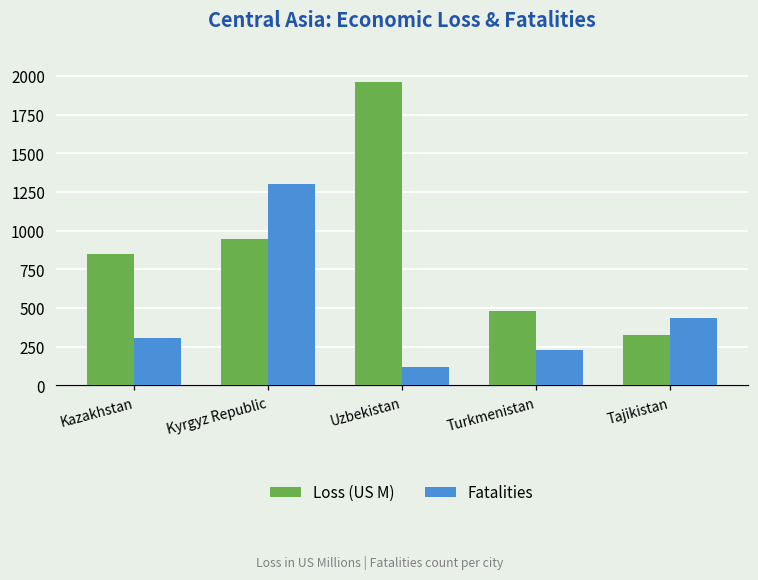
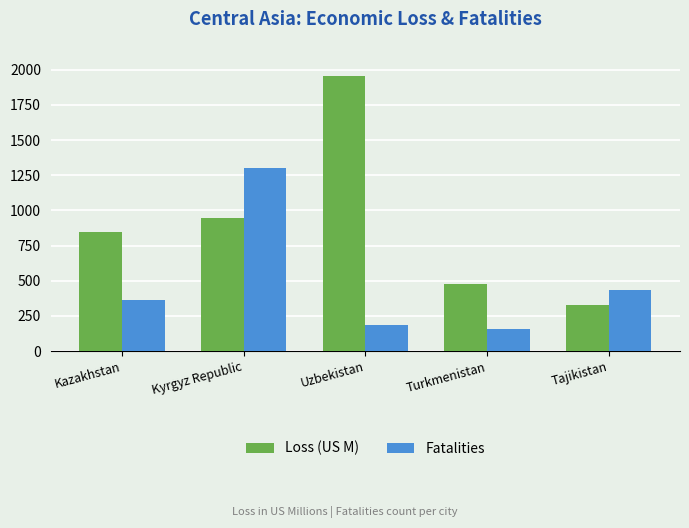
Fatalities, Kazakhstan: 310 -> 370
Fatalities, Uzbekistan: 120 -> 190
Fatalities, Turkmenistan: 230 -> 160
